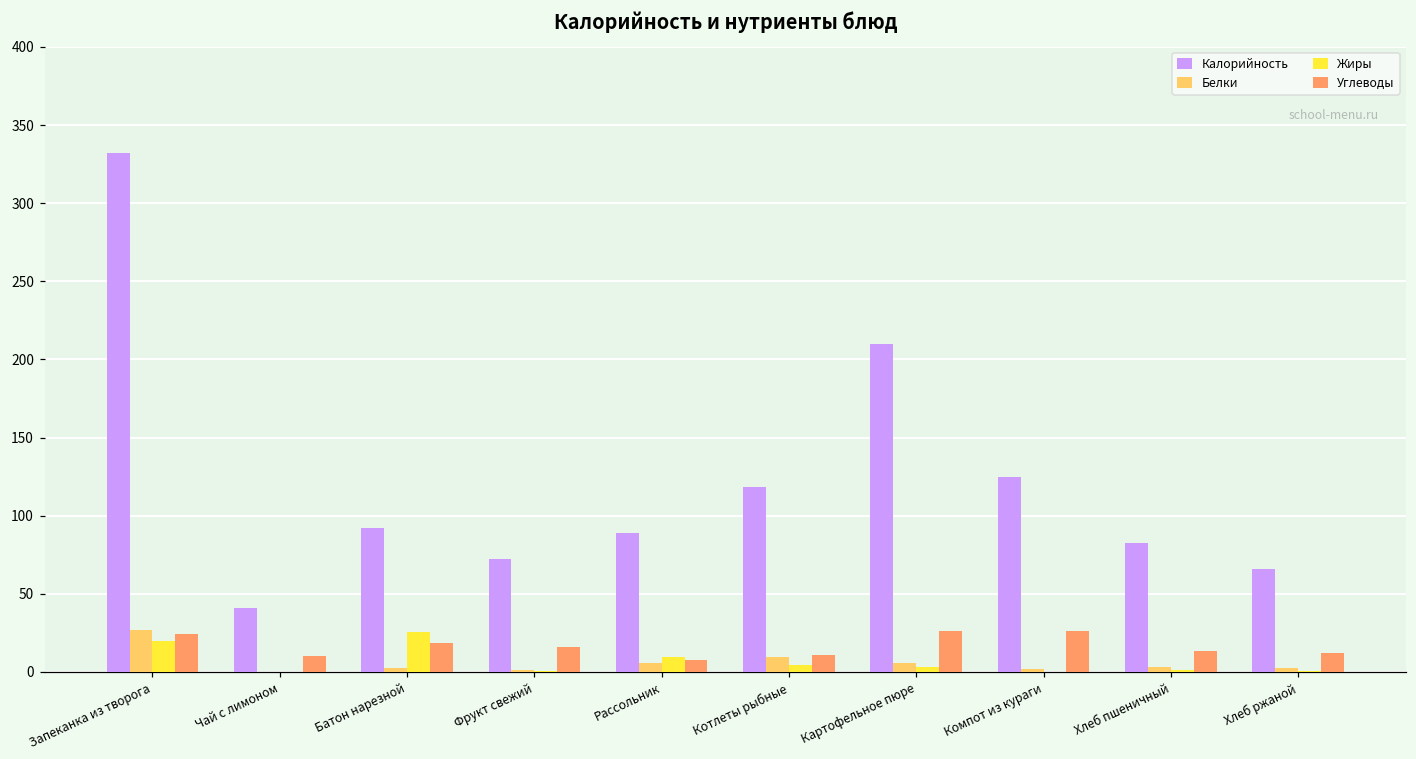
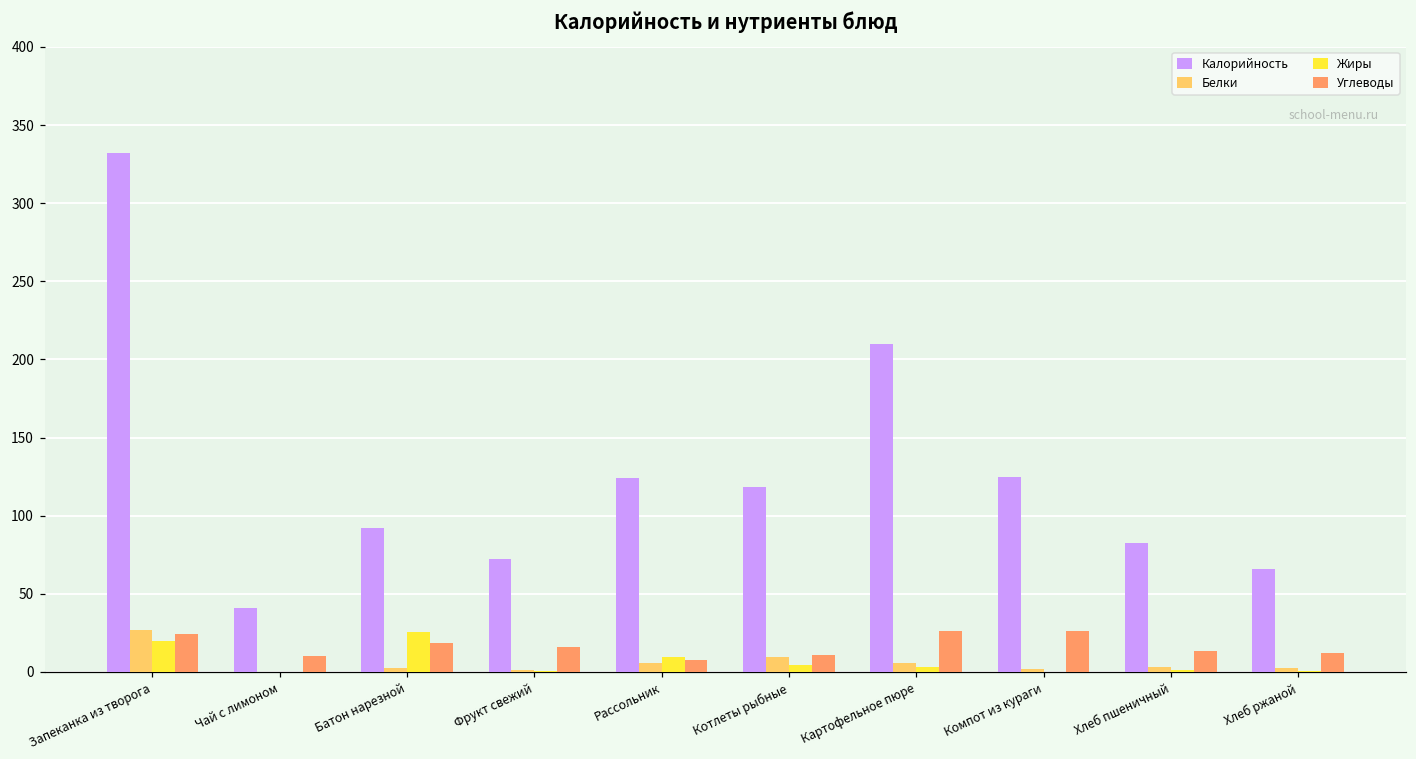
Калорийность, Рассольник: 89 -> 124
